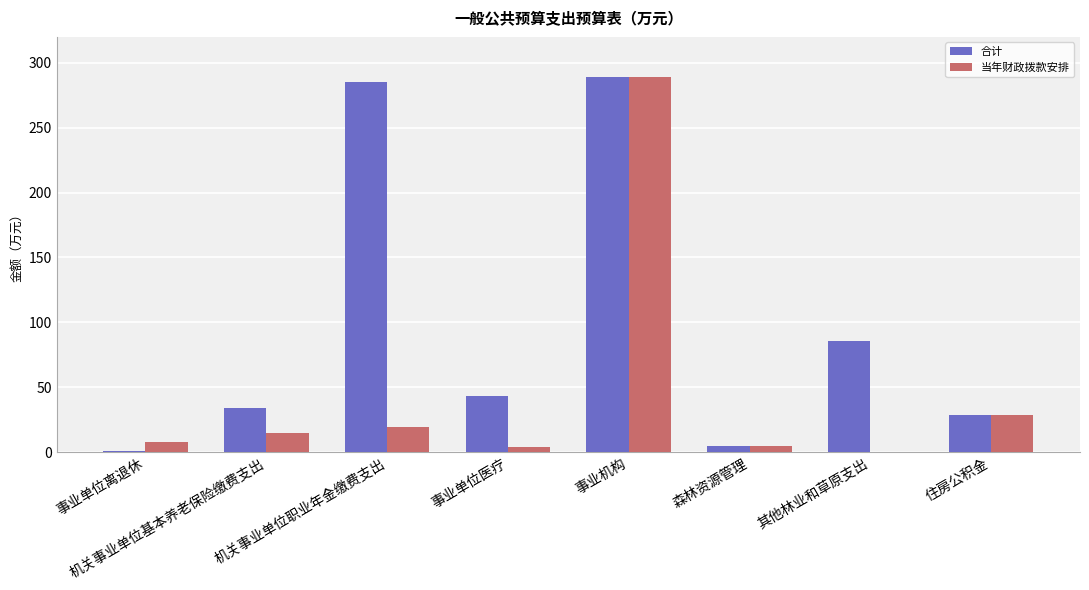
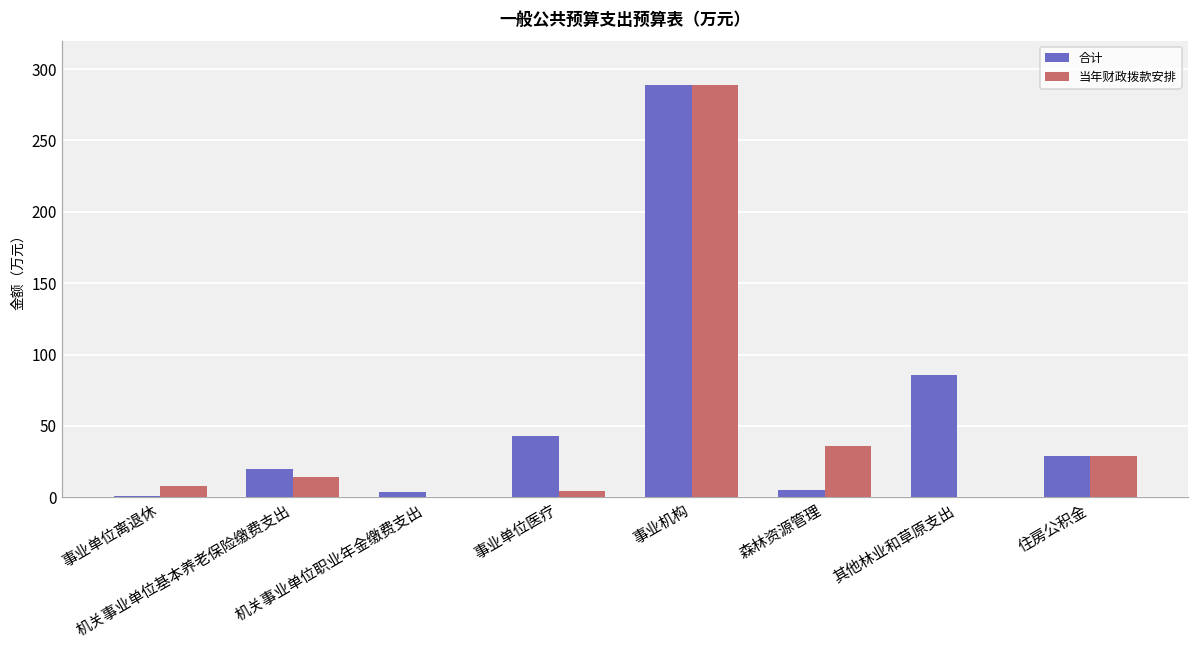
合计, 机关事业单位基本养老保险缴费支出: 34 -> 20
合计, 机关事业单位职业年金缴费支出: 285 -> 4
当年财政拨款安排, 机关事业单位职业年金缴费支出: 19 -> 0
当年财政拨款安排, 森林资源管理: 5 -> 36
